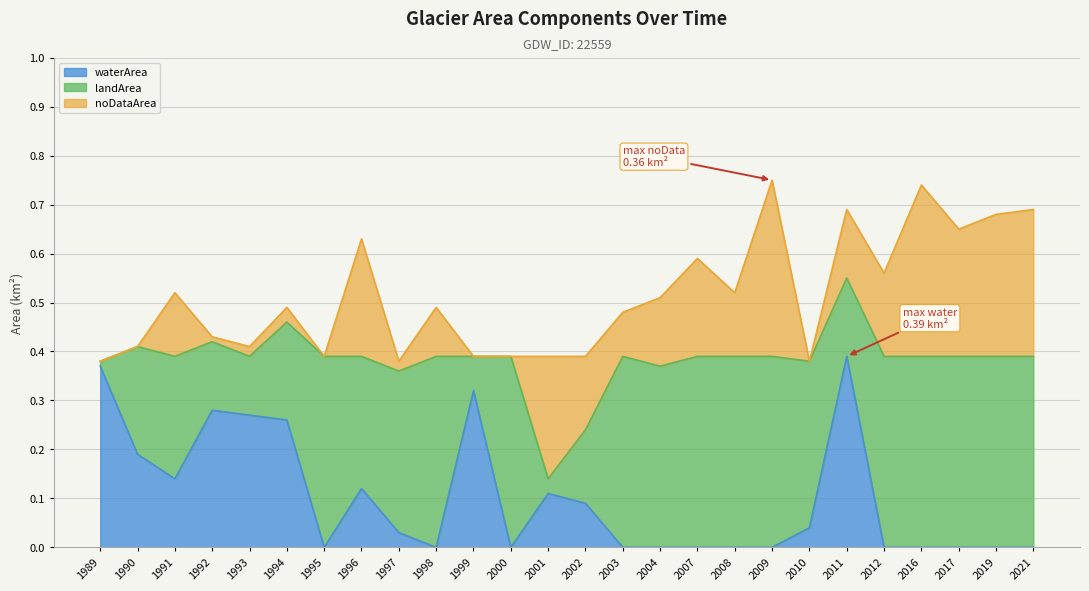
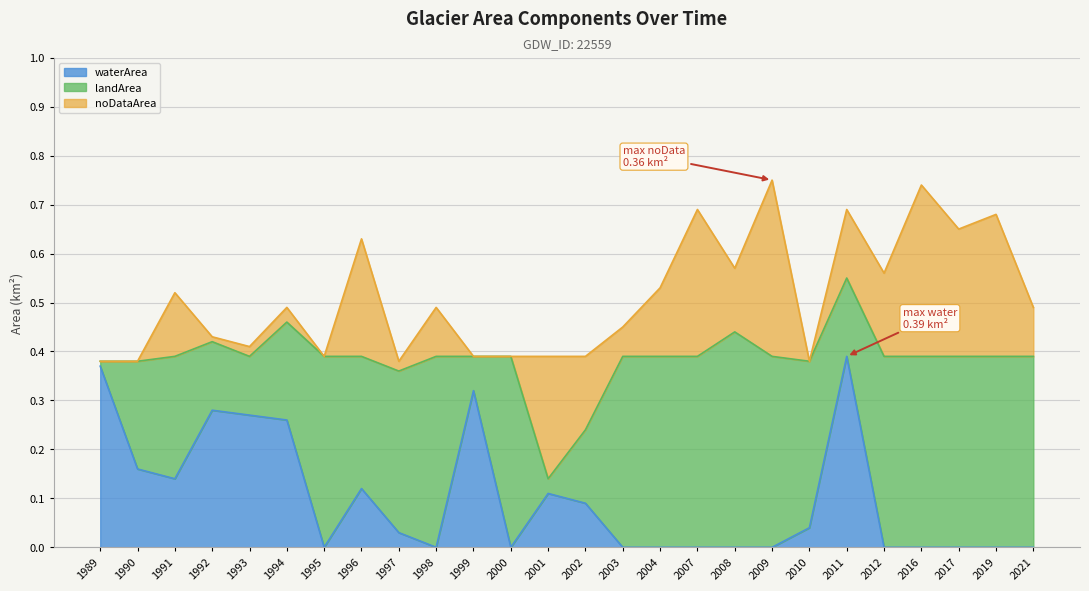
waterArea, 1990: 0.19 -> 0.16
noDataArea, 2003: 0.09 -> 0.06
landArea, 2004: 0.37 -> 0.39
noDataArea, 2007: 0.2 -> 0.3
landArea, 2008: 0.39 -> 0.44
noDataArea, 2021: 0.3 -> 0.1
